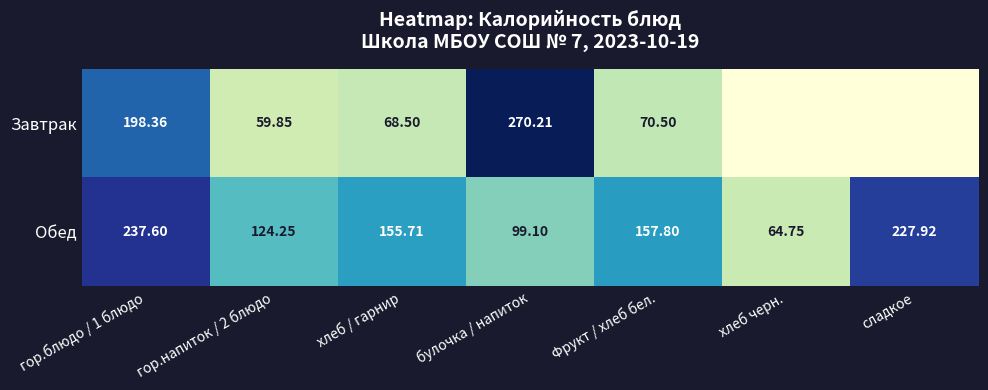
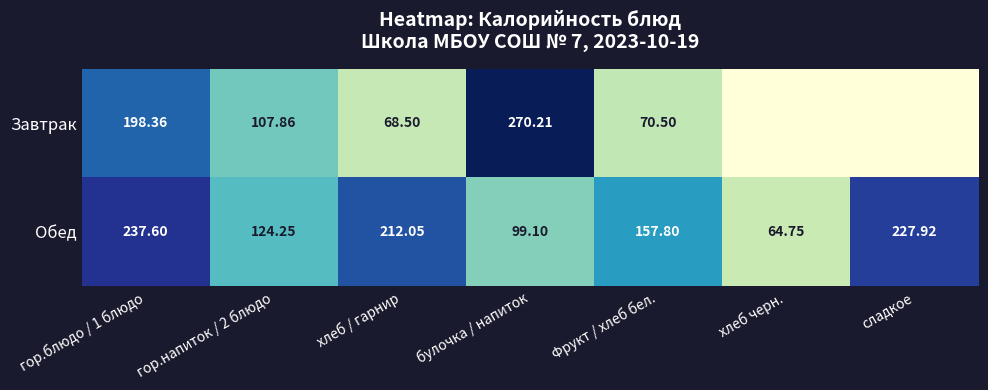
Завтрак, гор.напиток / 2 блюдо: 59.85 -> 107.86
Обед, хлеб / гарнир: 155.71 -> 212.05
